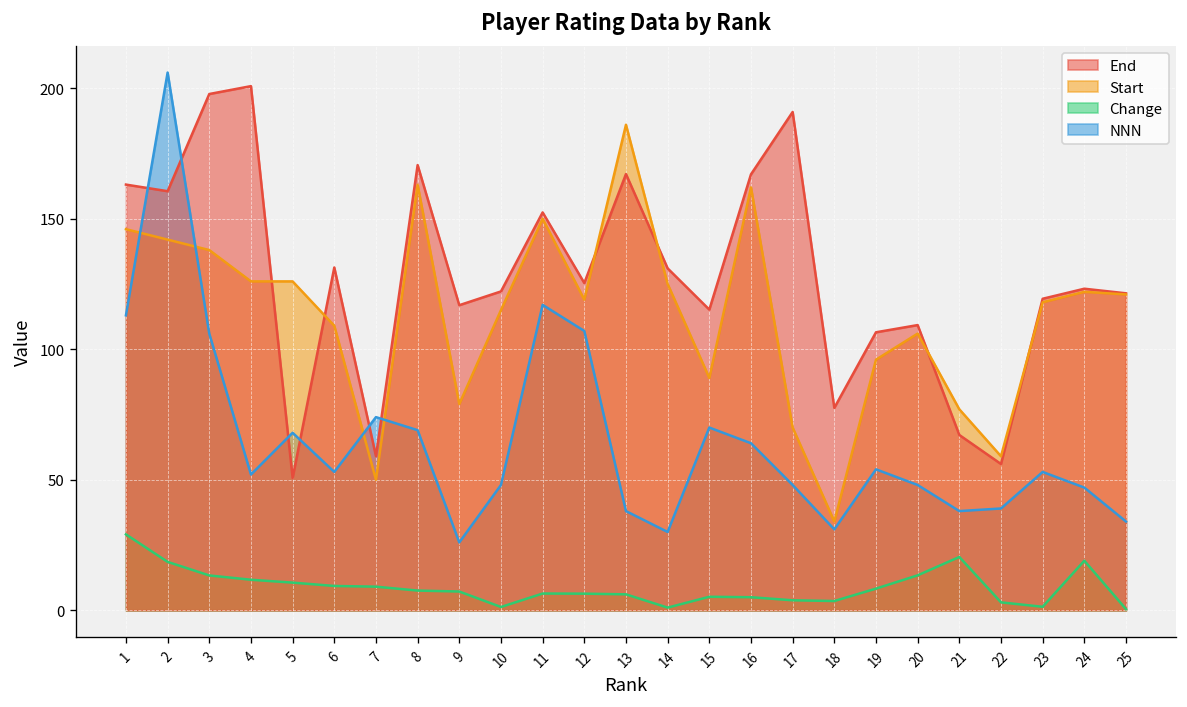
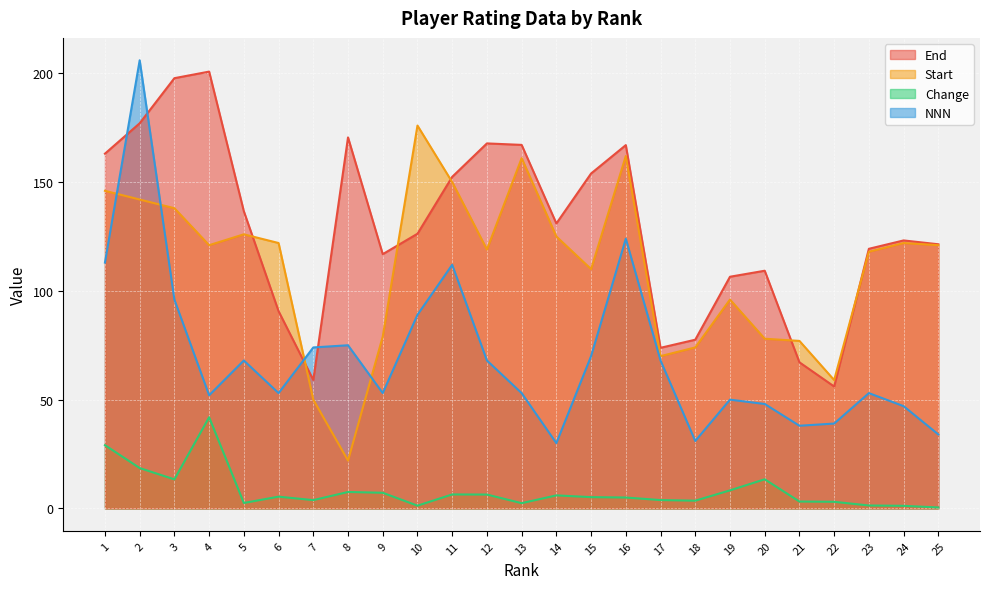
End, 2: 161 -> 177
NNN, 3: 106 -> 96
Change, 4: 12 -> 42
Start, 4: 126 -> 121
Change, 5: 11 -> 3
End, 5: 51 -> 137
Change, 6: 9 -> 5
Start, 6: 109 -> 122
End, 6: 131 -> 91
Change, 7: 9 -> 4
NNN, 8: 69 -> 75
Start, 8: 163 -> 22
NNN, 9: 26 -> 53
NNN, 10: 48 -> 89
Start, 10: 115 -> 176
End, 10: 122 -> 126
NNN, 11: 117 -> 112
NNN, 12: 107 -> 68
End, 12: 125 -> 168
NNN, 13: 38 -> 53
Change, 13: 6 -> 2
Start, 13: 186 -> 161
Change, 14: 1 -> 6
Start, 15: 89 -> 110
End, 15: 115 -> 154
NNN, 16: 64 -> 124
NNN, 17: 48 -> 68
End, 17: 191 -> 74
Start, 18: 34 -> 74
NNN, 19: 54 -> 50
Start, 20: 106 -> 78
Change, 21: 20 -> 3
Change, 24: 19 -> 1
